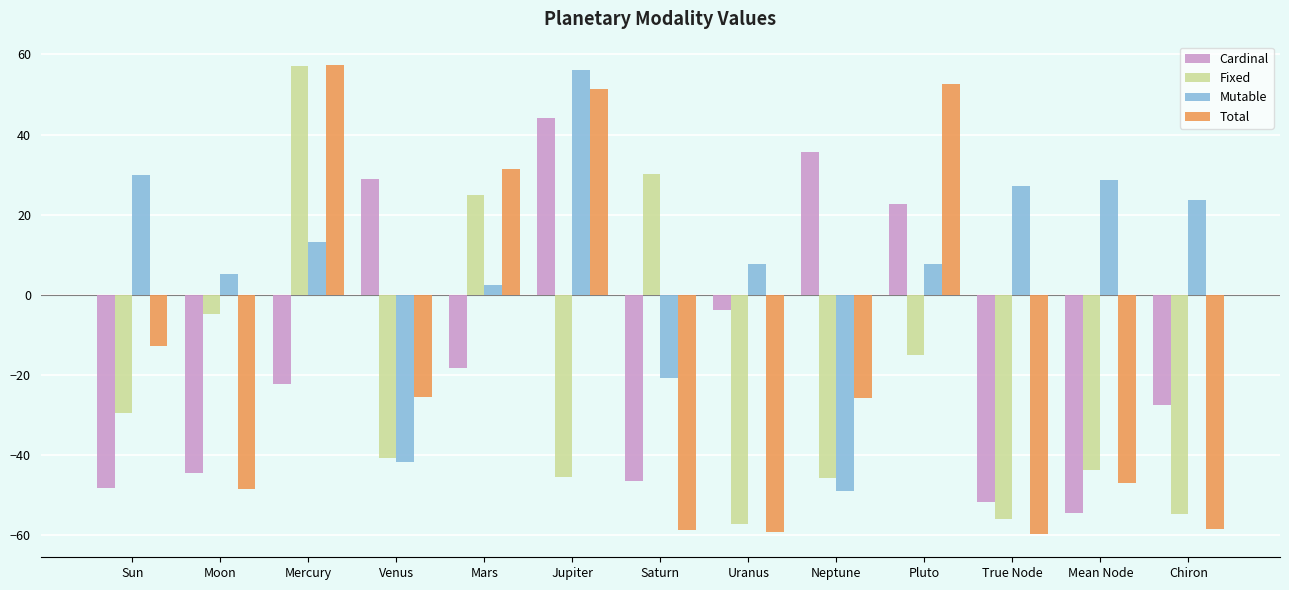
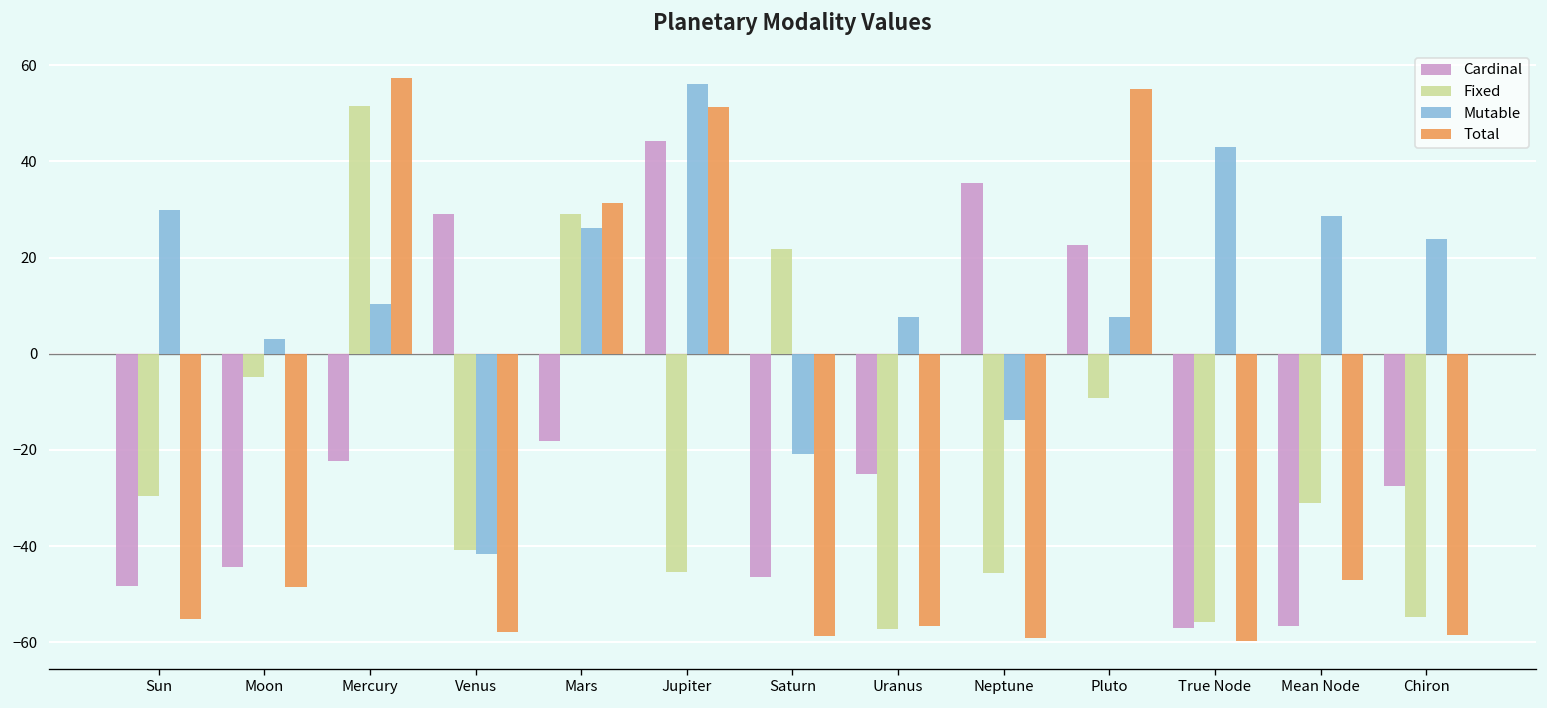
Total, Sun: -13 -> -55
Mutable, Moon: 5 -> 3
Fixed, Mercury: 57 -> 51
Mutable, Mercury: 13 -> 10
Total, Venus: -26 -> -58
Fixed, Mars: 25 -> 29
Mutable, Mars: 2 -> 26
Fixed, Saturn: 30 -> 22
Cardinal, Uranus: -4 -> -25
Total, Uranus: -59 -> -57
Mutable, Neptune: -49 -> -14
Total, Neptune: -26 -> -59
Fixed, Pluto: -15 -> -9
Total, Pluto: 53 -> 55
Cardinal, True Node: -52 -> -57
Mutable, True Node: 27 -> 43
Cardinal, Mean Node: -54 -> -57
Fixed, Mean Node: -44 -> -31
